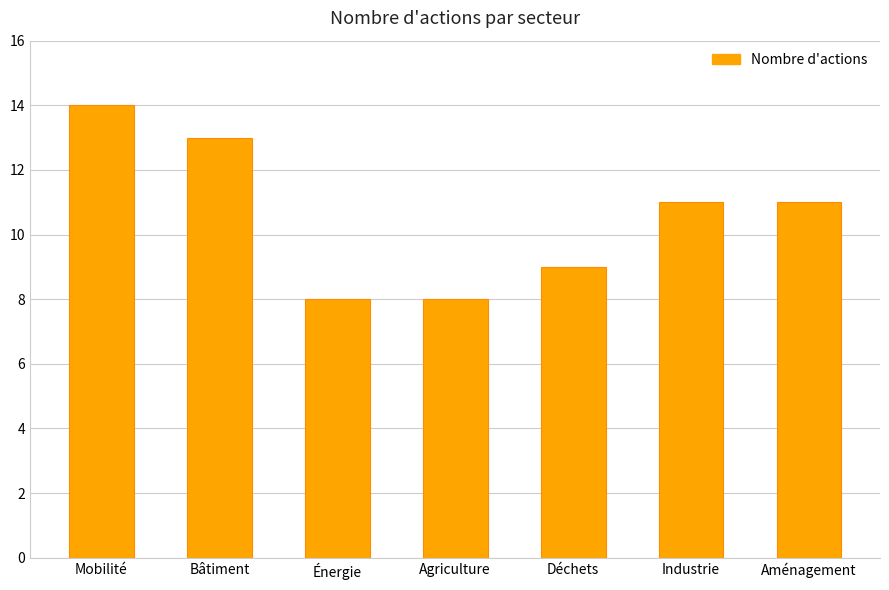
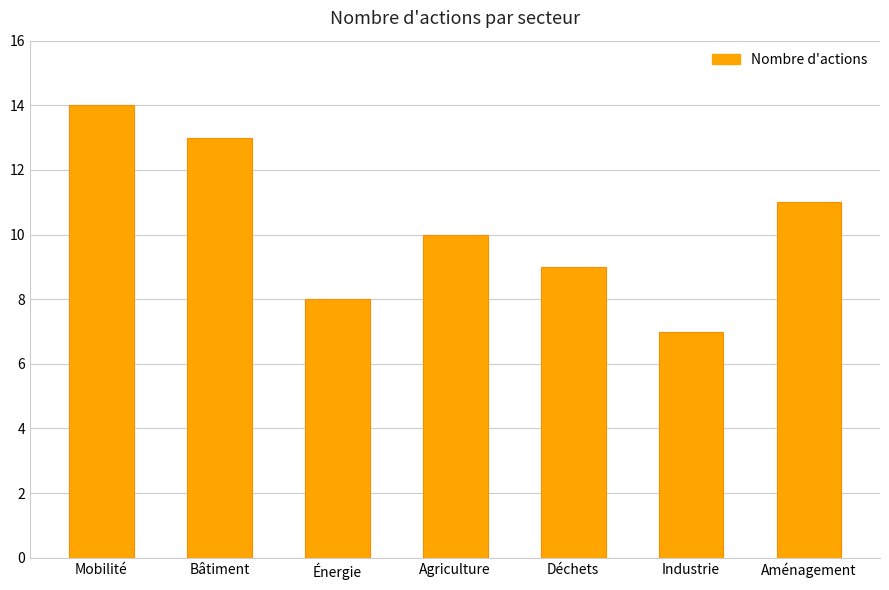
Agriculture: 8 -> 10
Industrie: 11 -> 7
